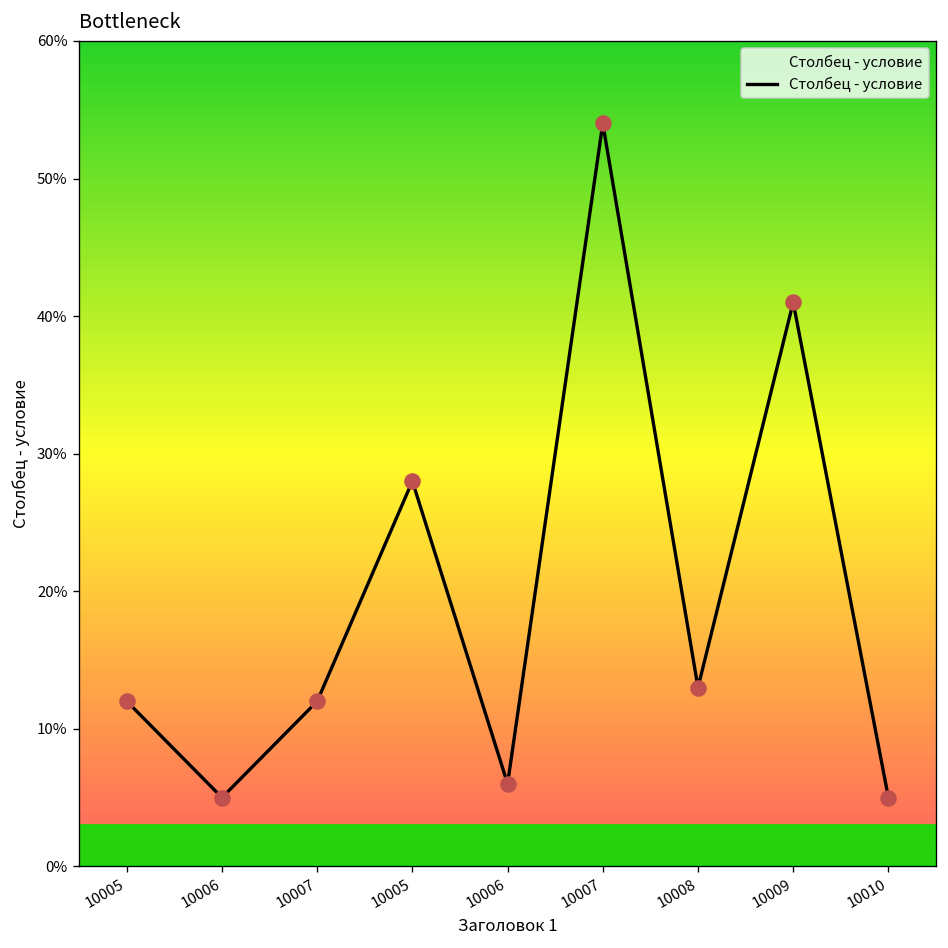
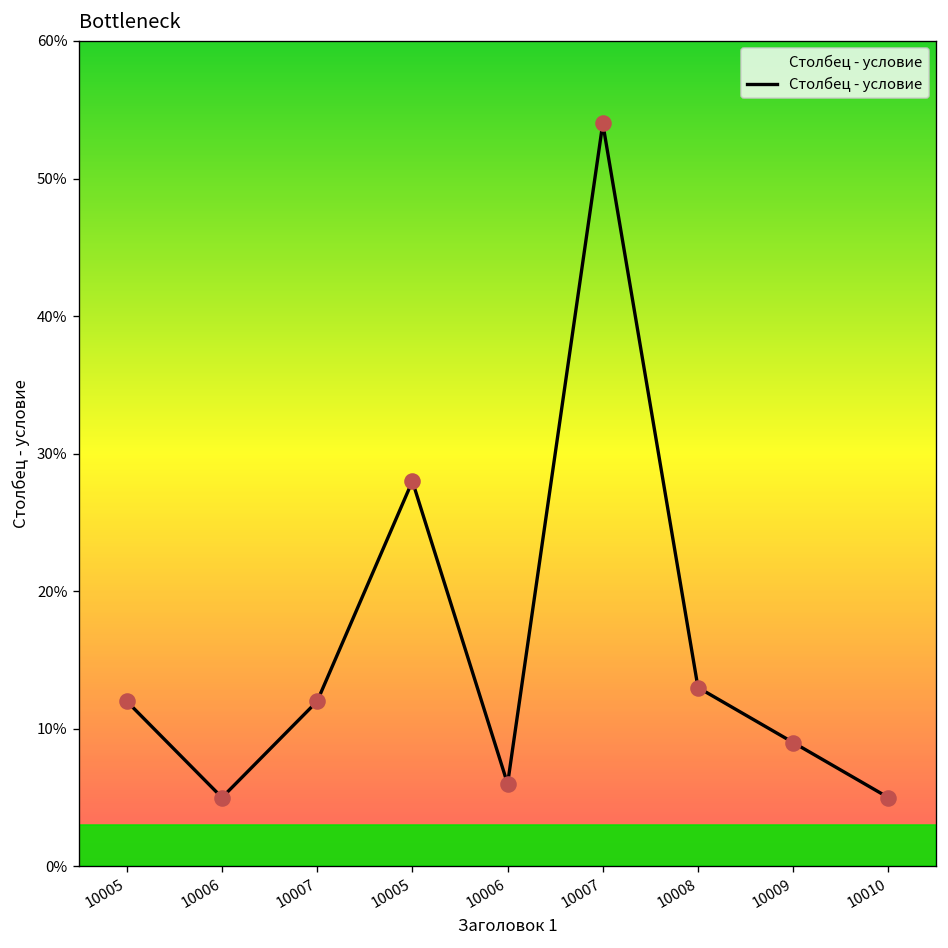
10009: 41% -> 9%
